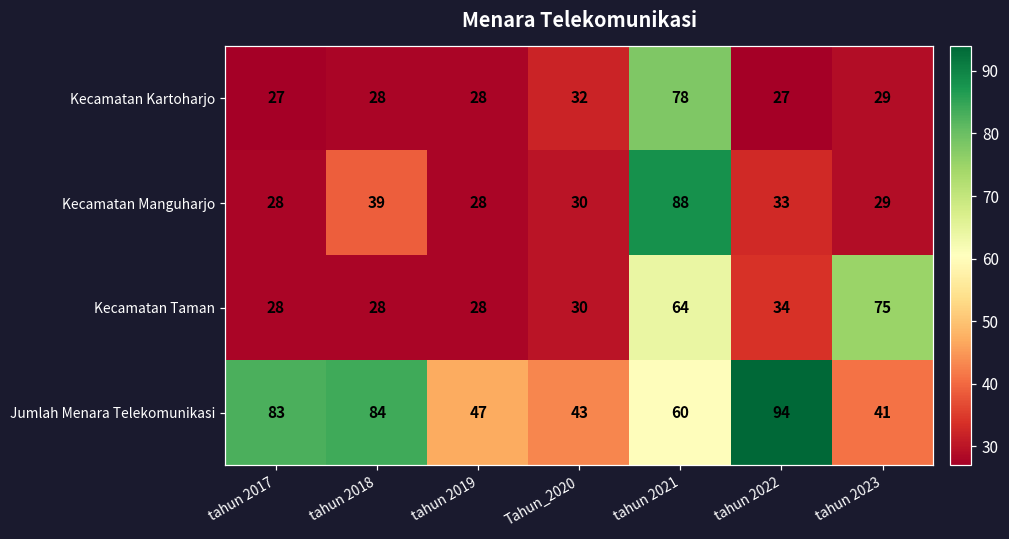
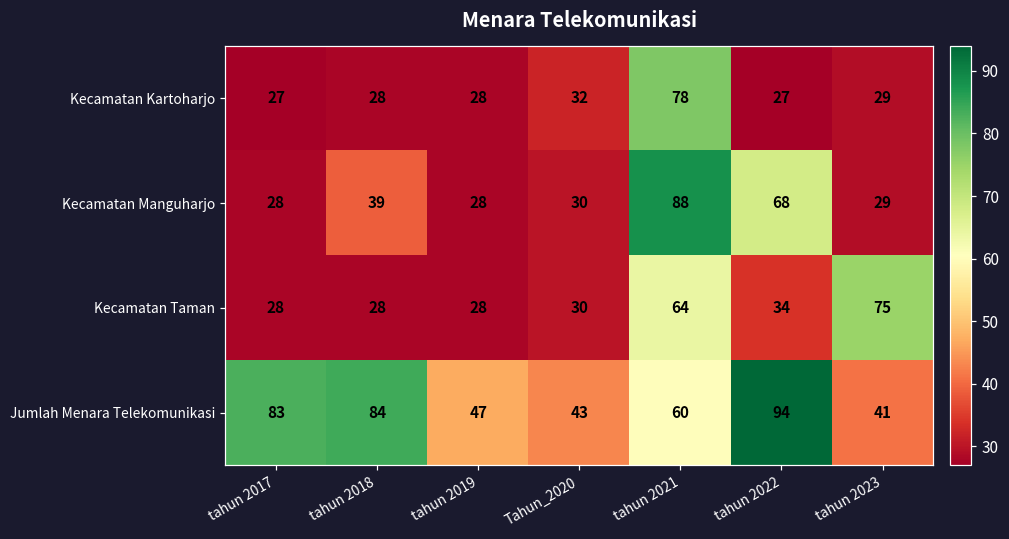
Kecamatan Manguharjo, tahun 2022: 33 -> 68
